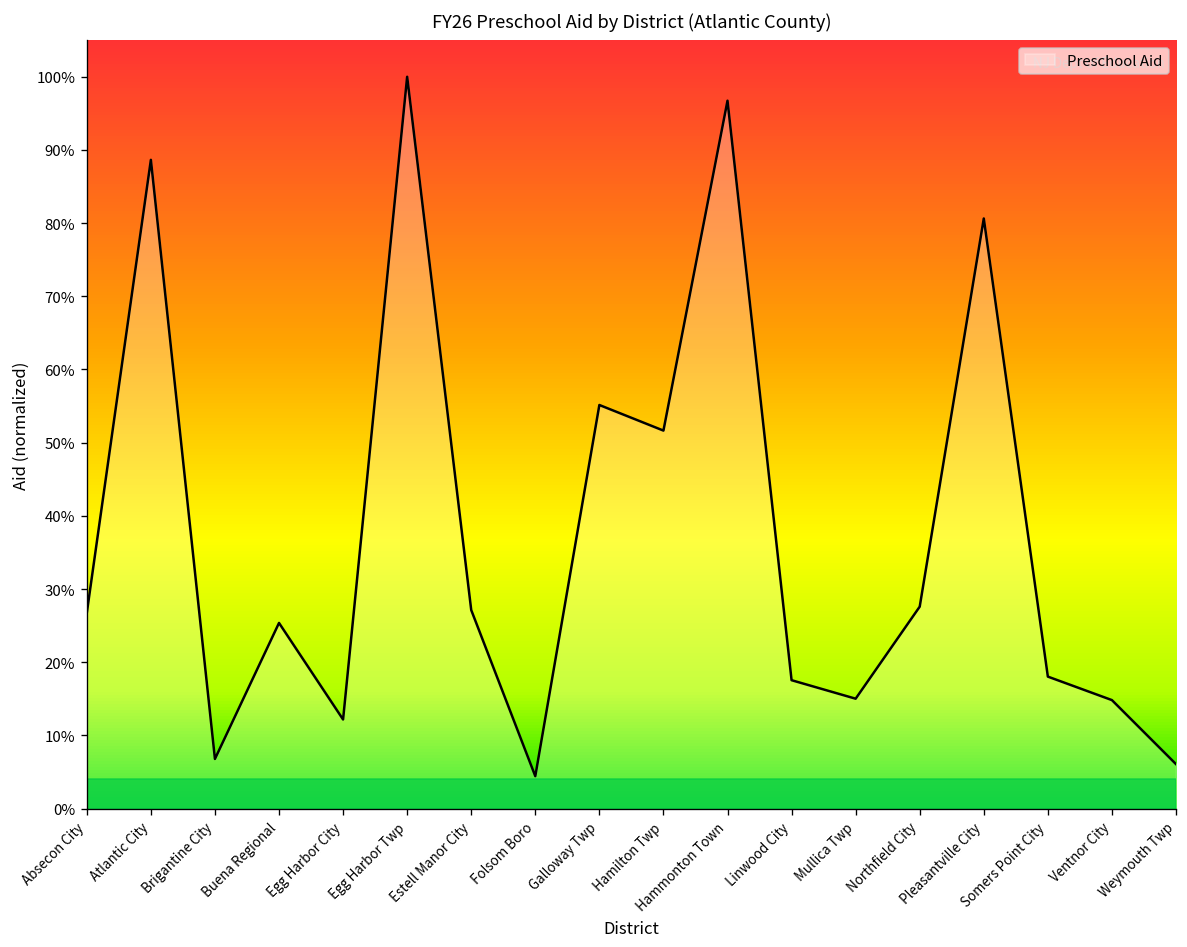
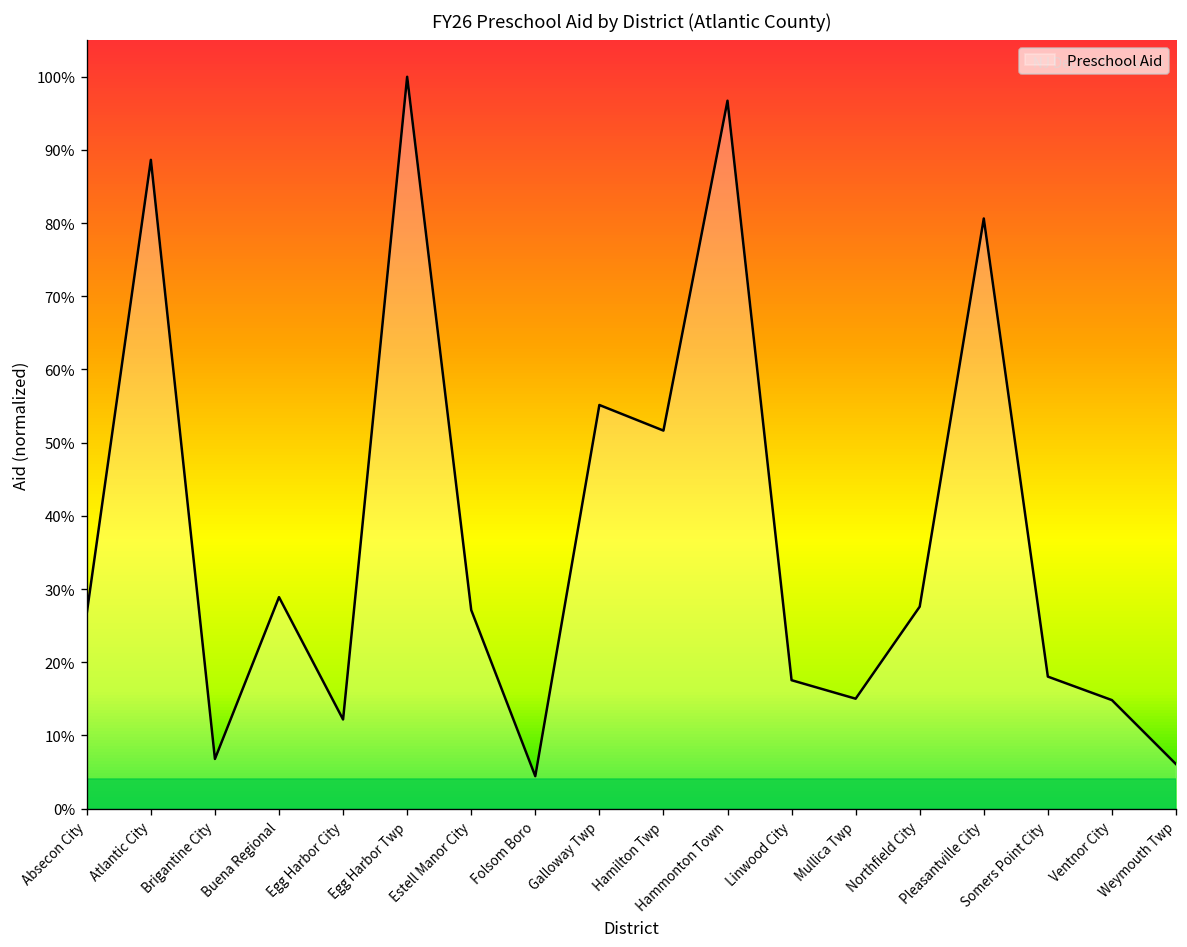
Buena Regional: 25% -> 29%
